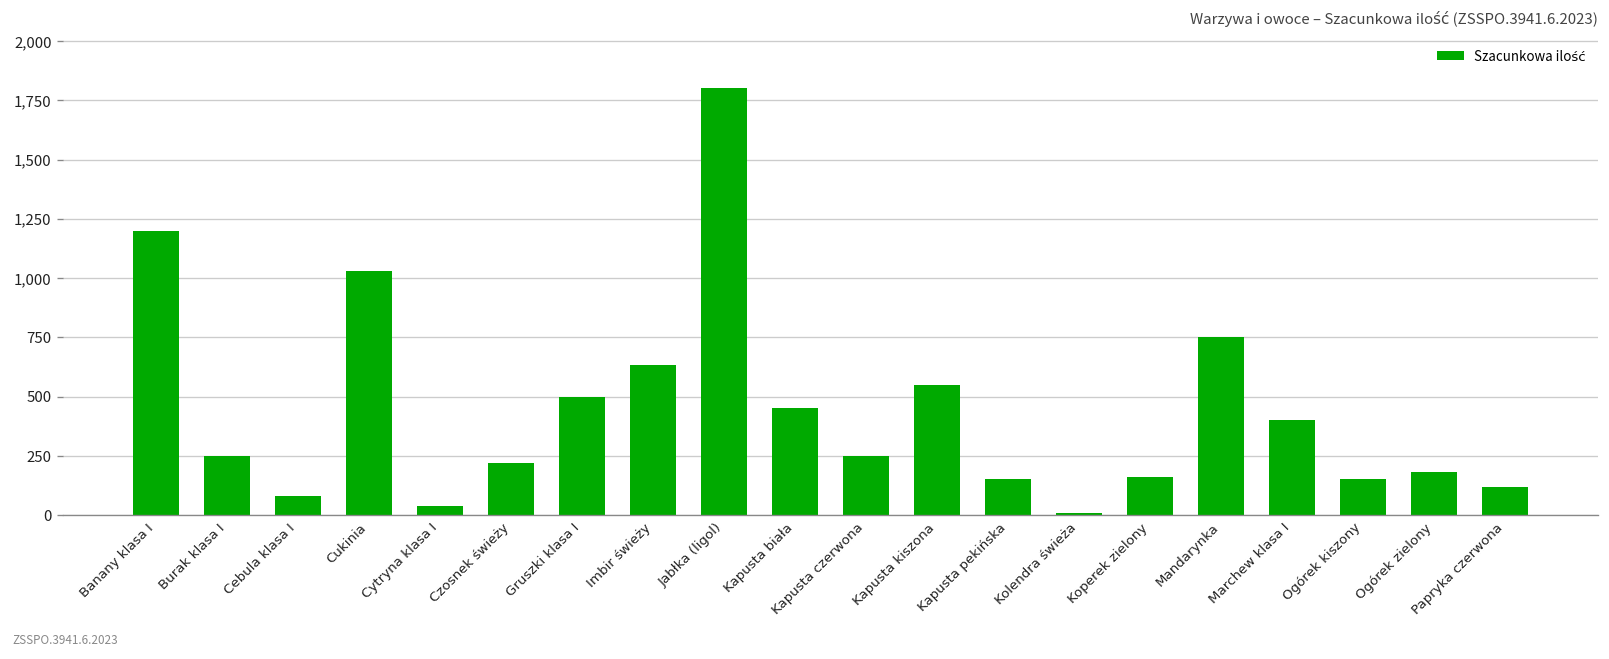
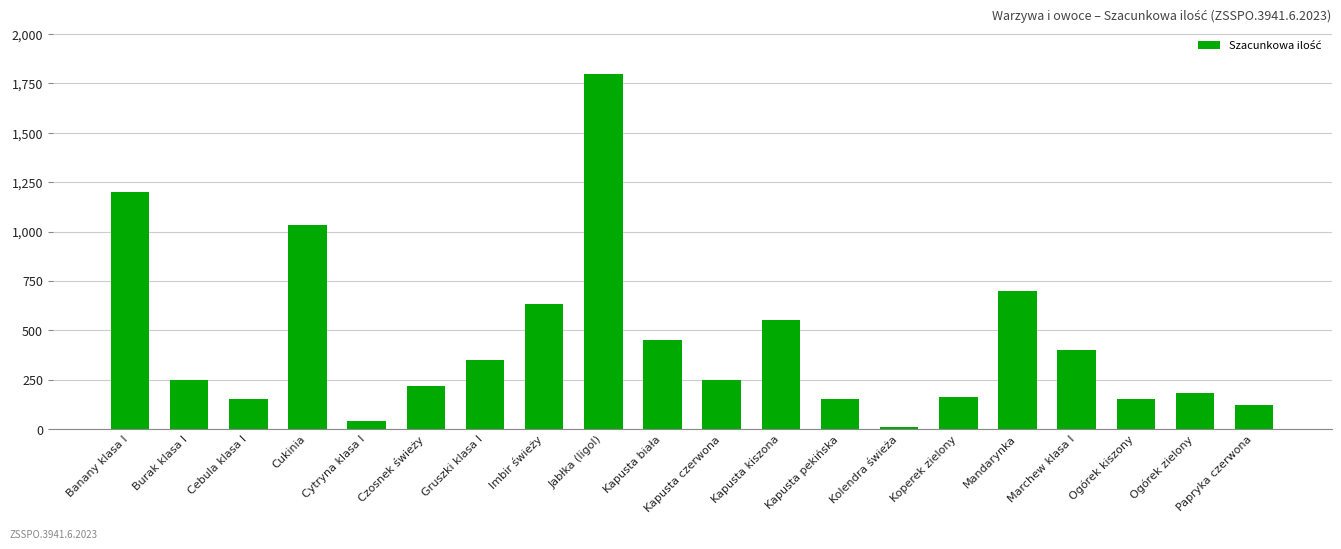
Cebula klasa I: 80 -> 150
Gruszki klasa I: 500 -> 350
Mandarynka: 750 -> 700
